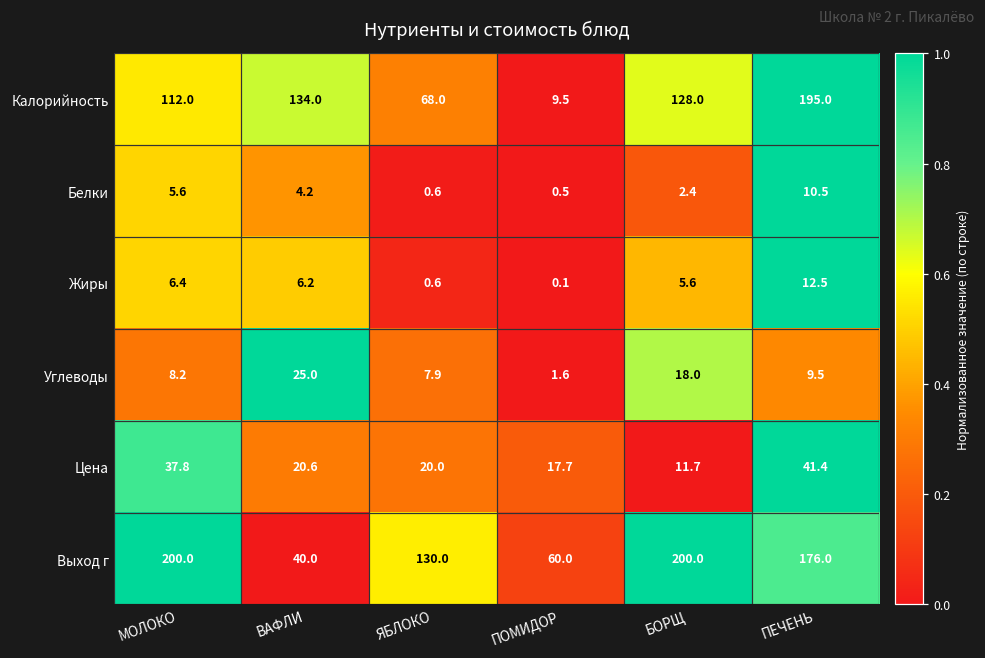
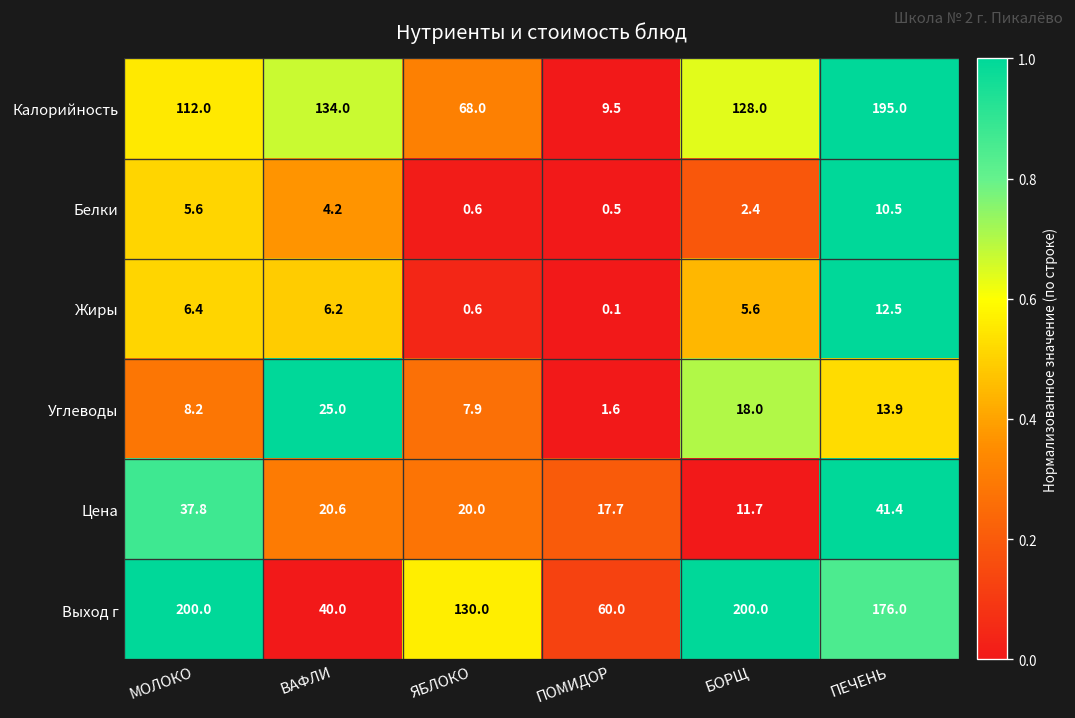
Углеводы, ПЕЧЕНЬ: 9.5 -> 13.9
